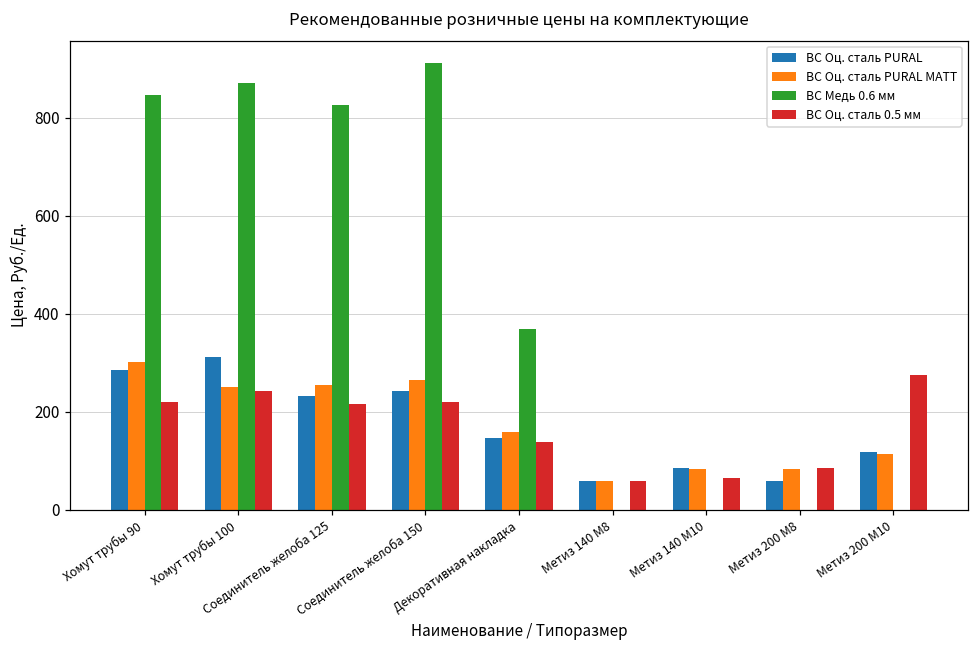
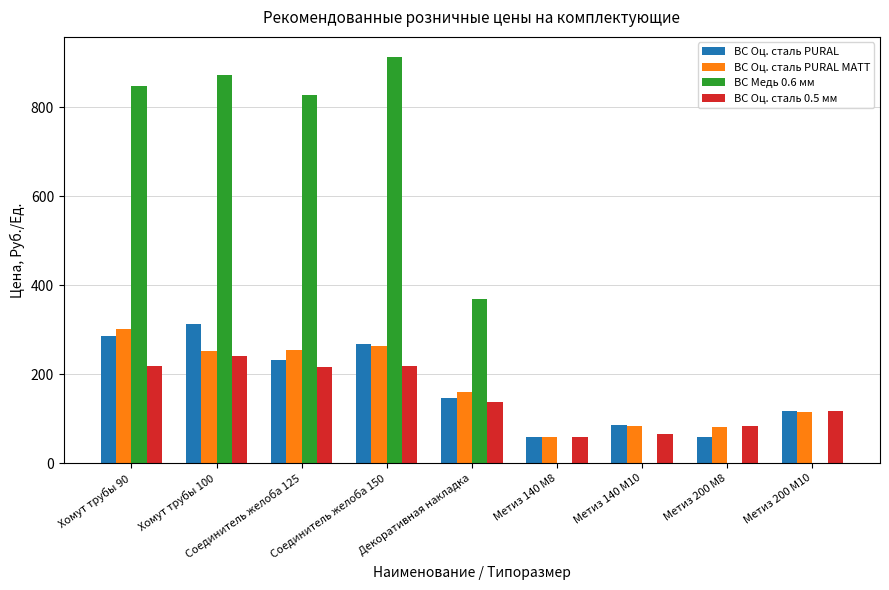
ВС Оц. сталь PURAL, Соединитель желоба 150: 240 -> 270
ВС Оц. сталь 0.5 мм, Метиз 200 М10: 270 -> 120
